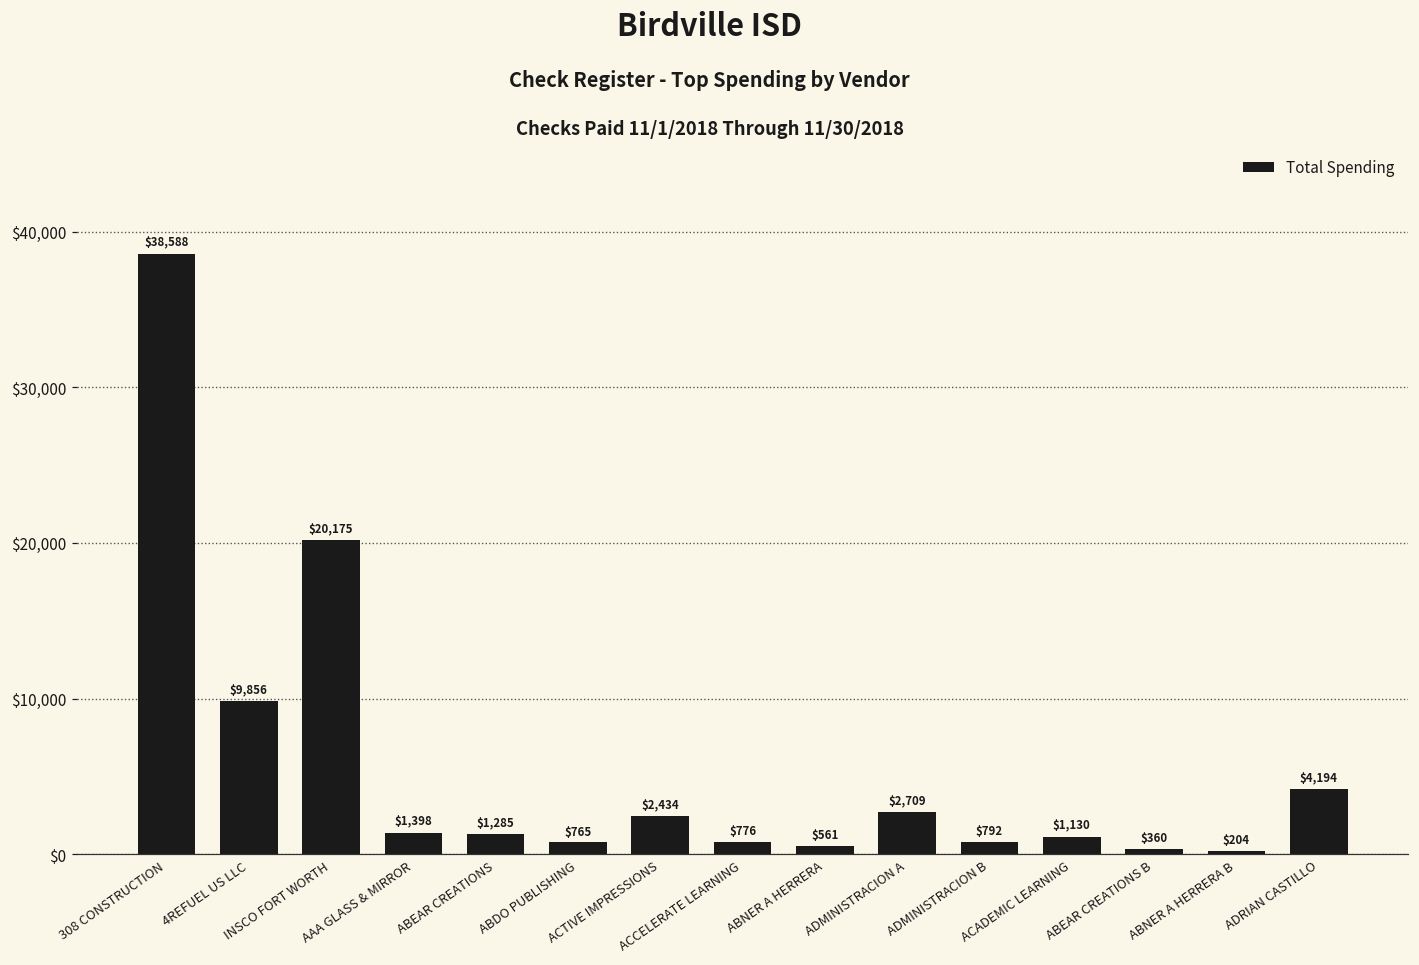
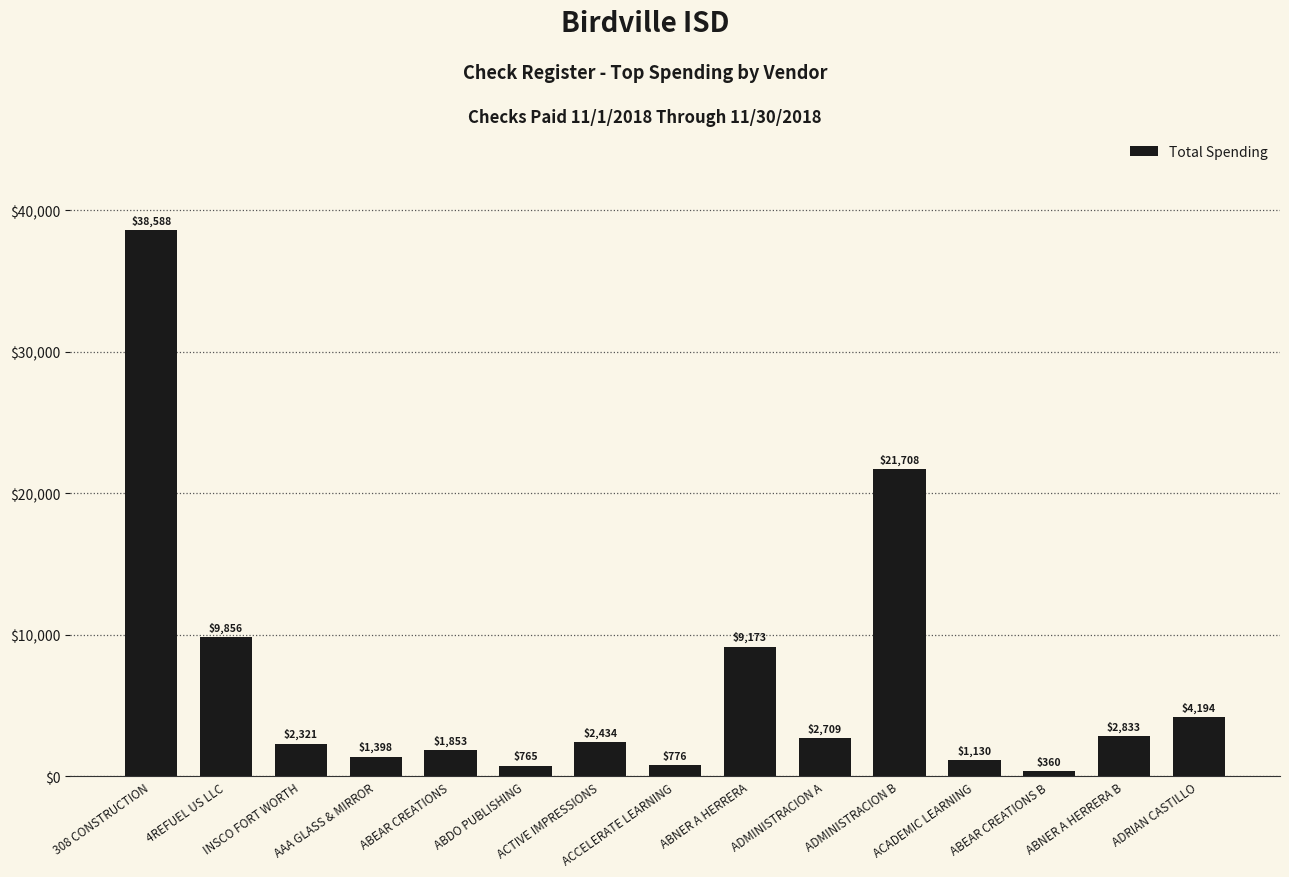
INSCO FORT WORTH: $20,175 -> $2,321
ABEAR CREATIONS: $1,285 -> $1,853
ABNER A HERRERA: $561 -> $9,173
ADMINISTRACION B: $792 -> $21,708
ABNER A HERRERA B: $204 -> $2,833
